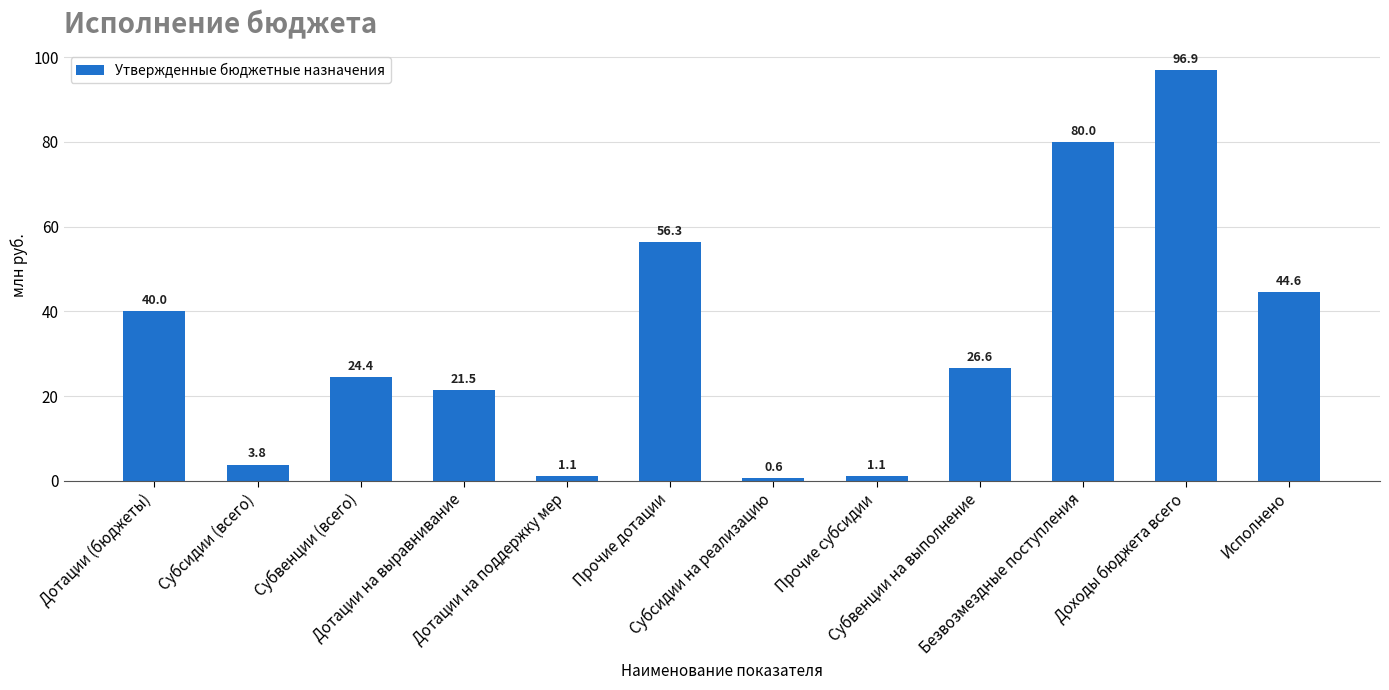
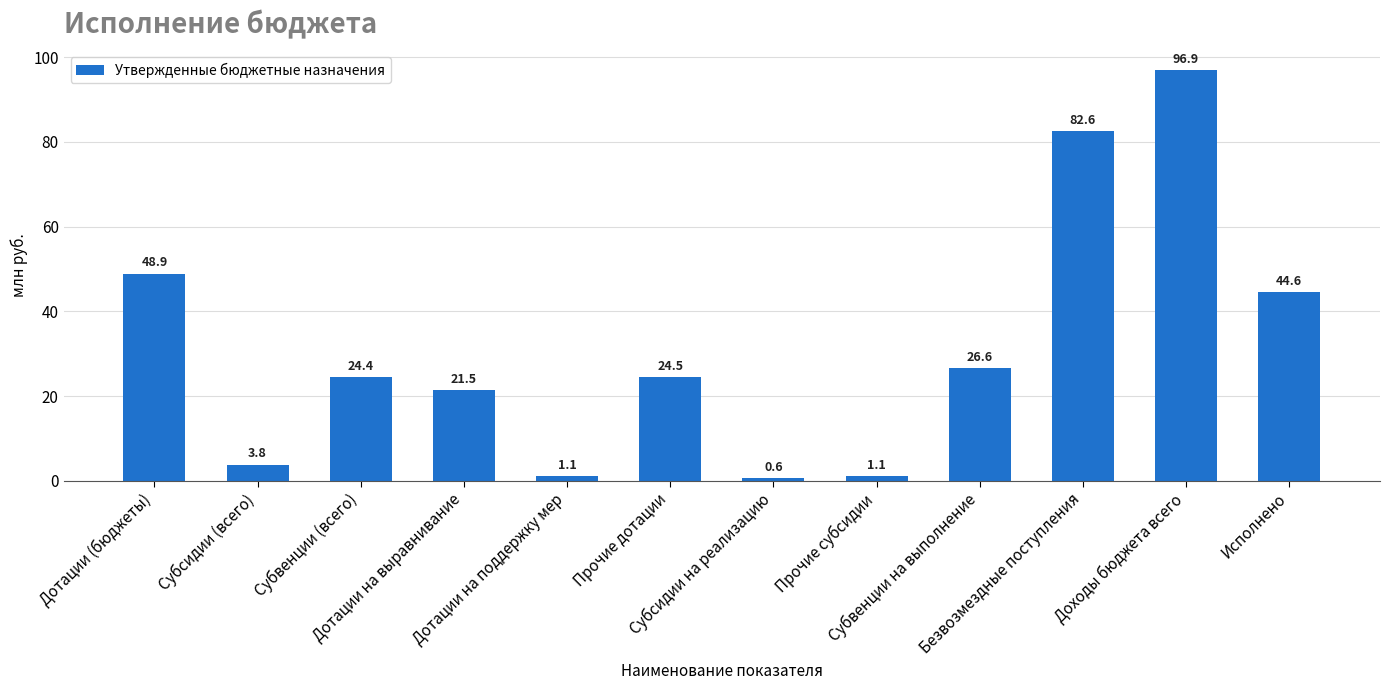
Дотации (бюджеты): 40.0 -> 48.9
Прочие дотации: 56.3 -> 24.5
Безвозмездные поступления: 80.0 -> 82.6
